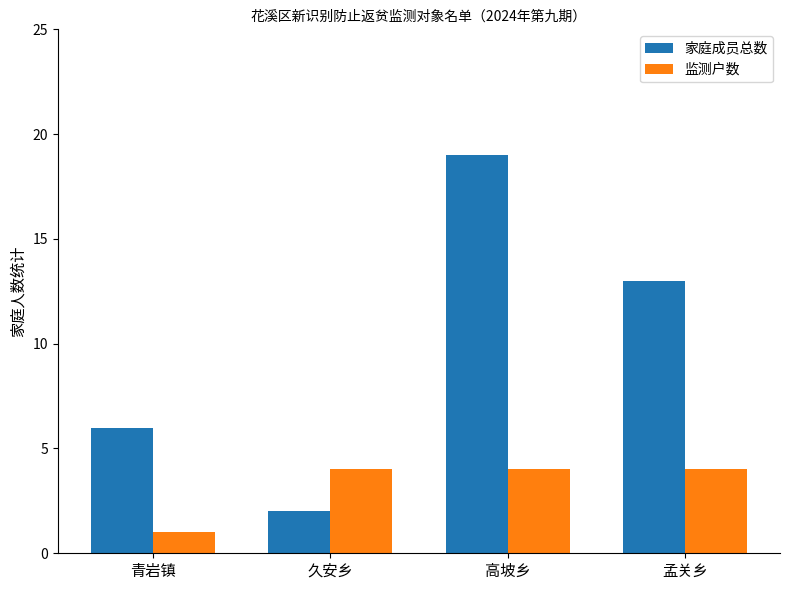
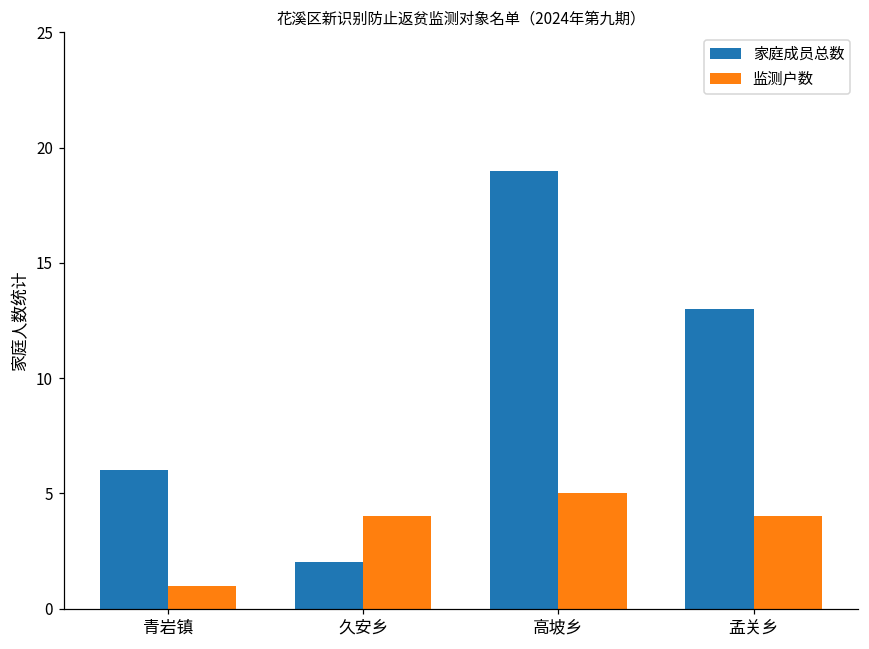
监测户数, 高坡乡: 4 -> 5
